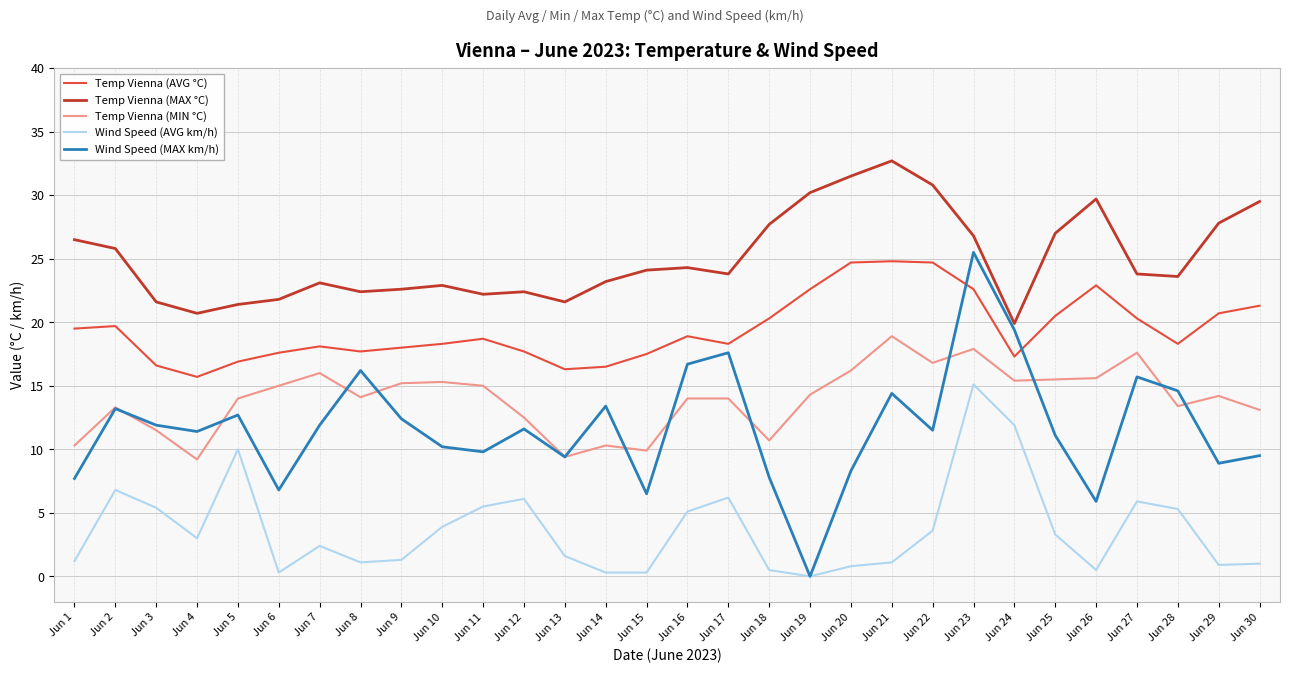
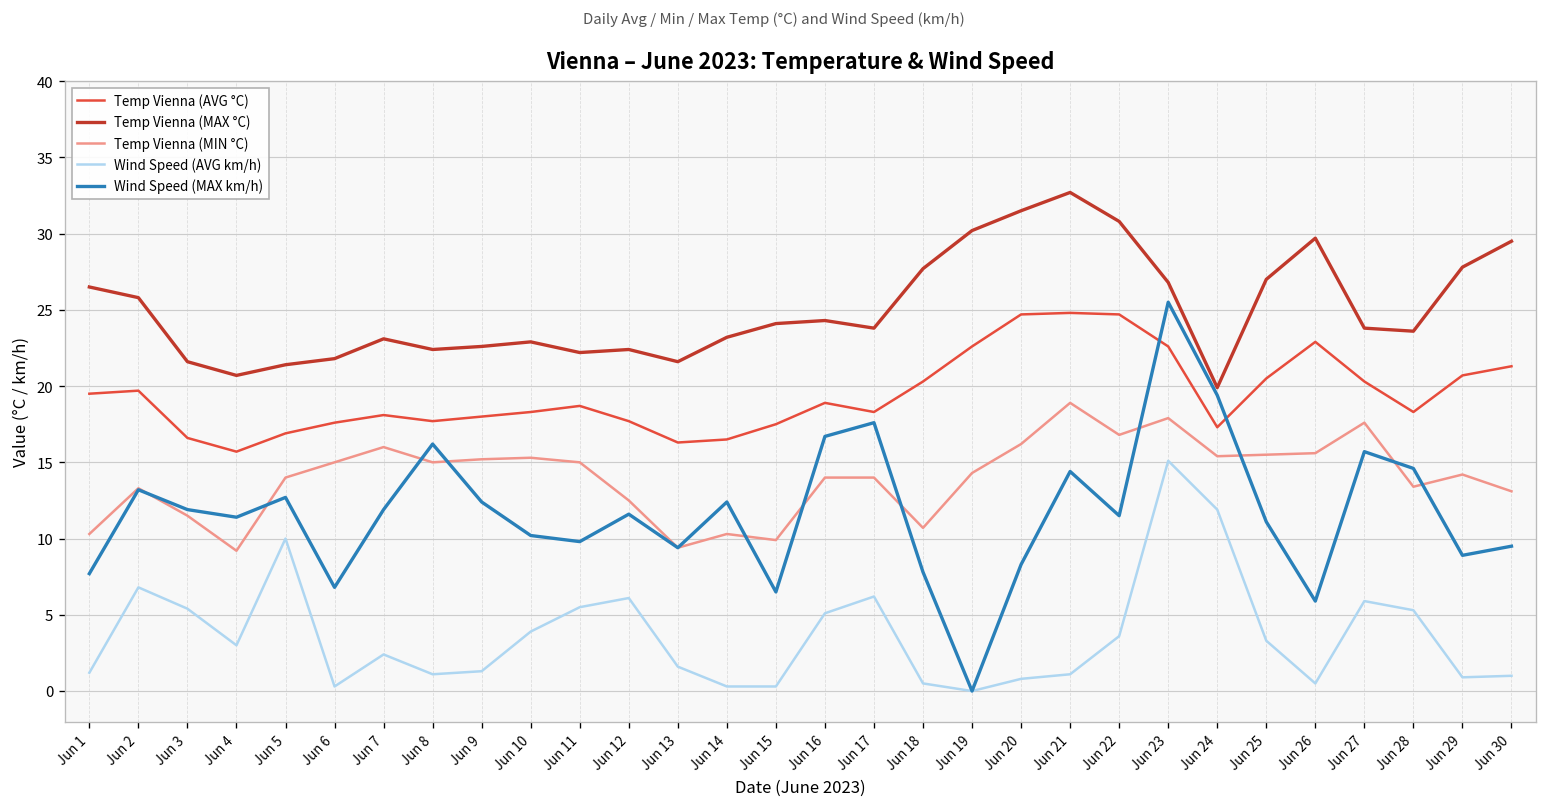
Temp Vienna (MIN °C), Jun 8: 14.1 -> 15.0
Wind Speed (MAX km/h), Jun 14: 13.4 -> 12.4
